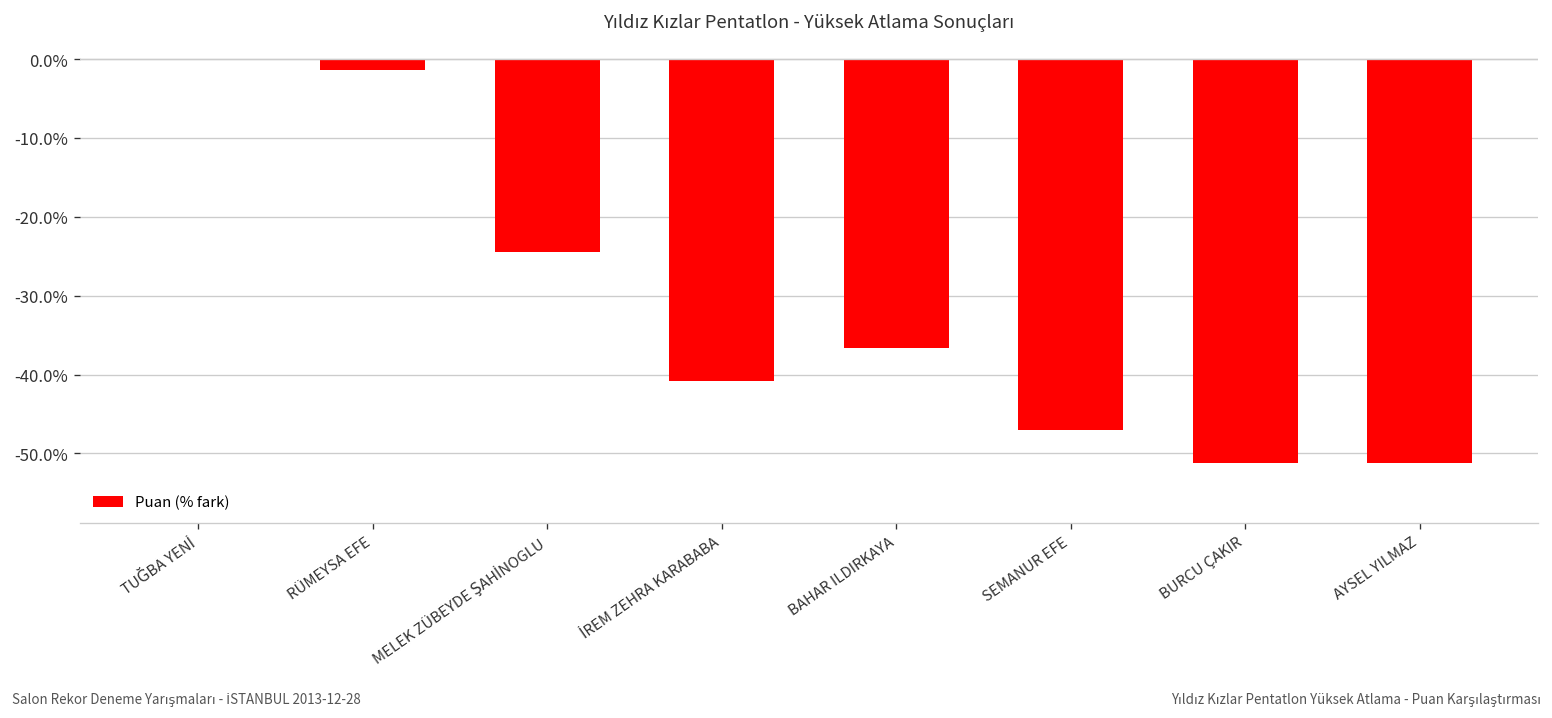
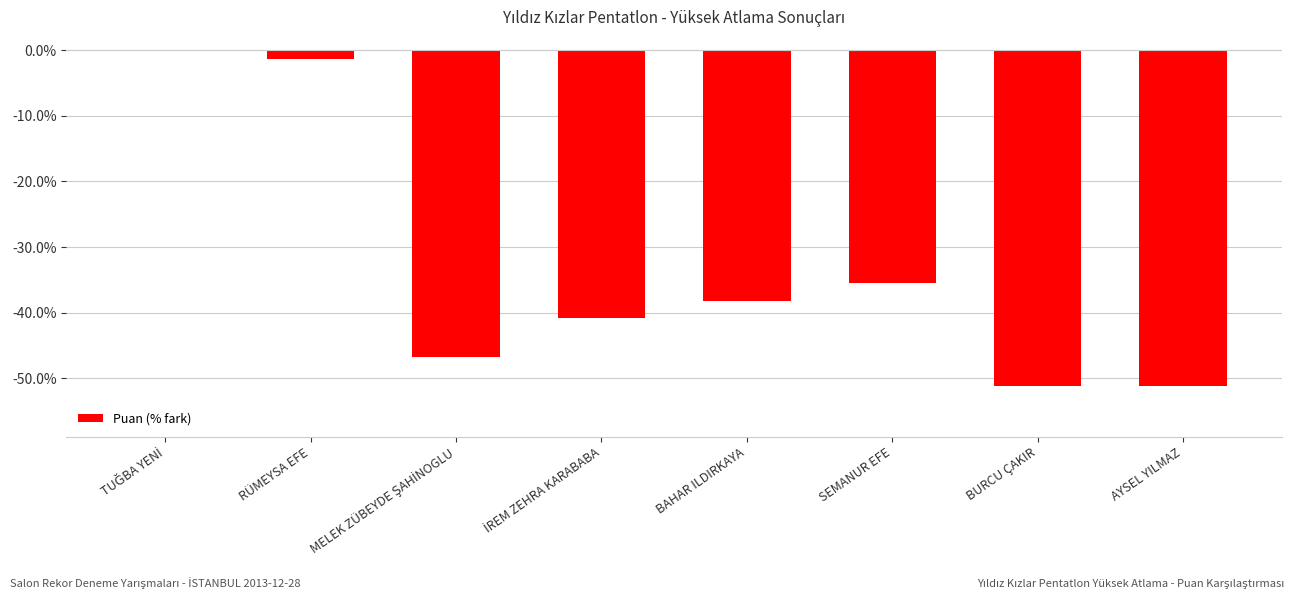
MELEK ZÜBEYDE ŞAHİNOGLU: -24% -> -47%
BAHAR ILDIRKAYA: -37% -> -38%
SEMANUR EFE: -47% -> -35%
